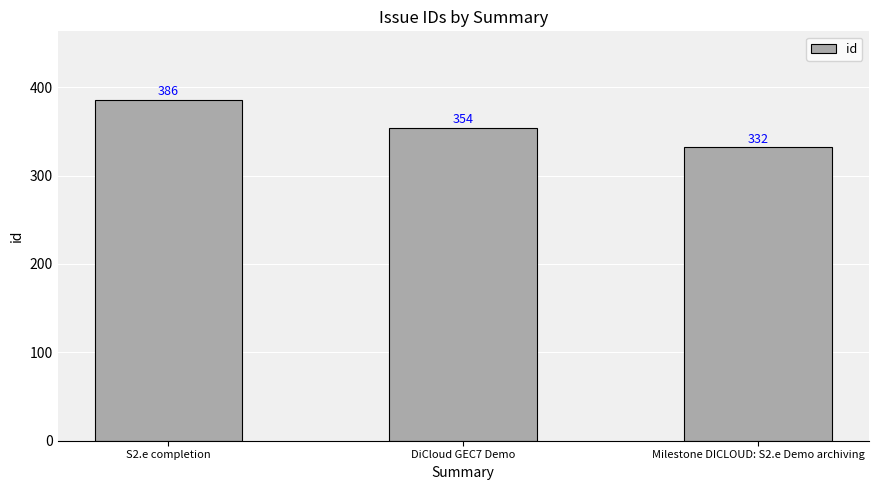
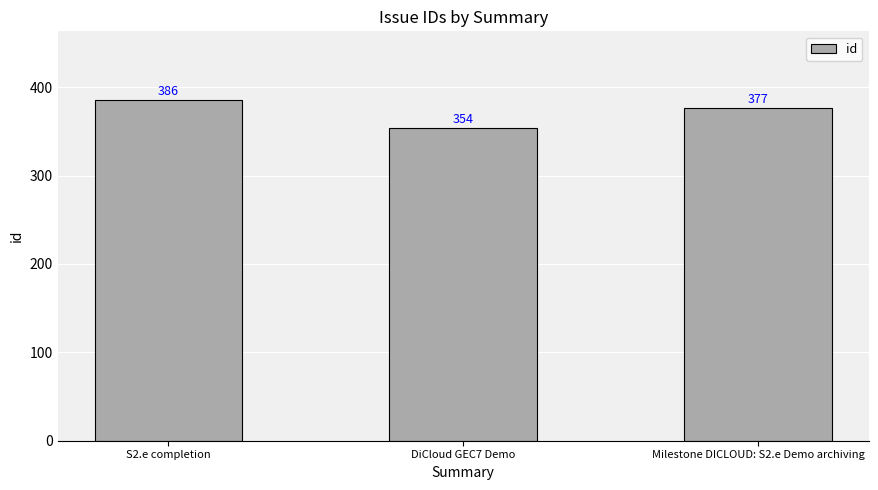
Milestone DICLOUD: S2.e Demo archiving: 332 -> 377
